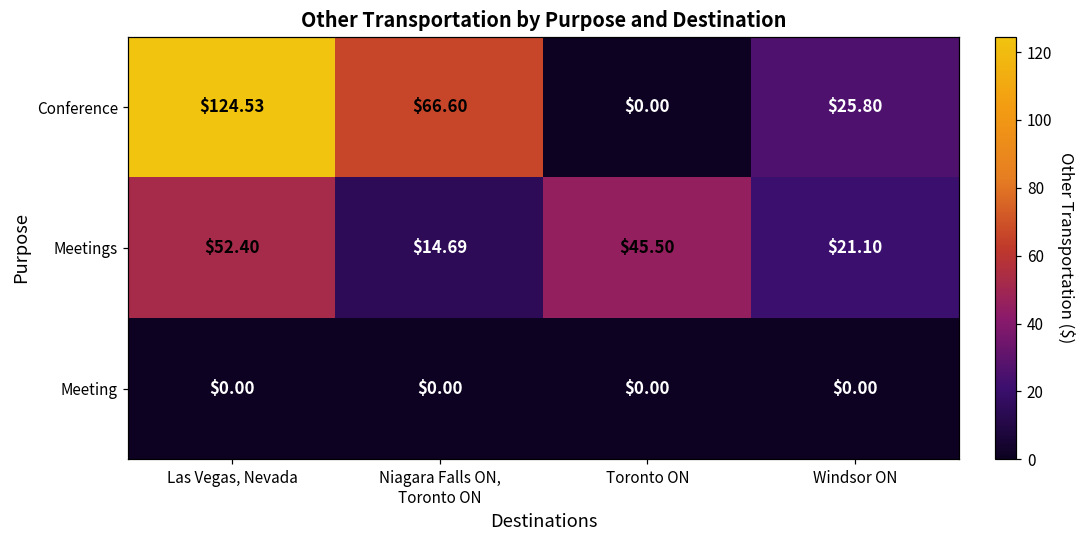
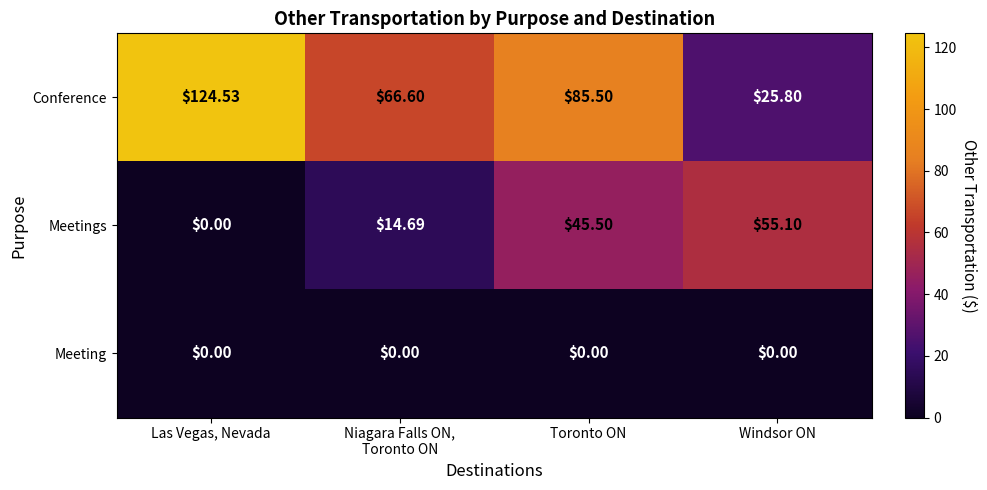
Conference, Toronto ON: $0.00 -> $85.50
Meetings, Las Vegas, Nevada: $52.40 -> $0.00
Meetings, Windsor ON: $21.10 -> $55.10
